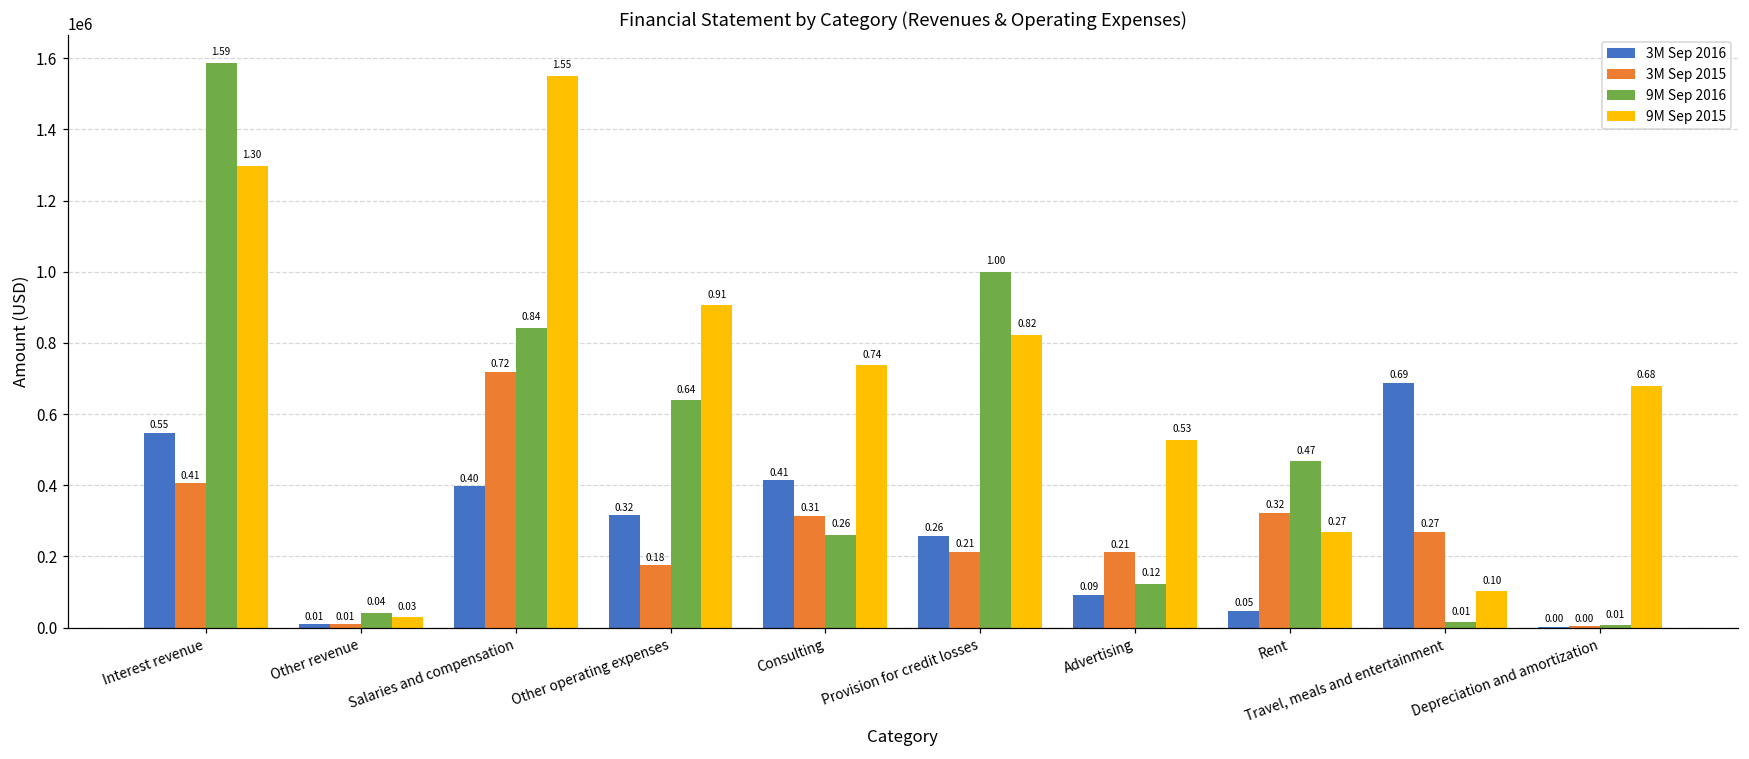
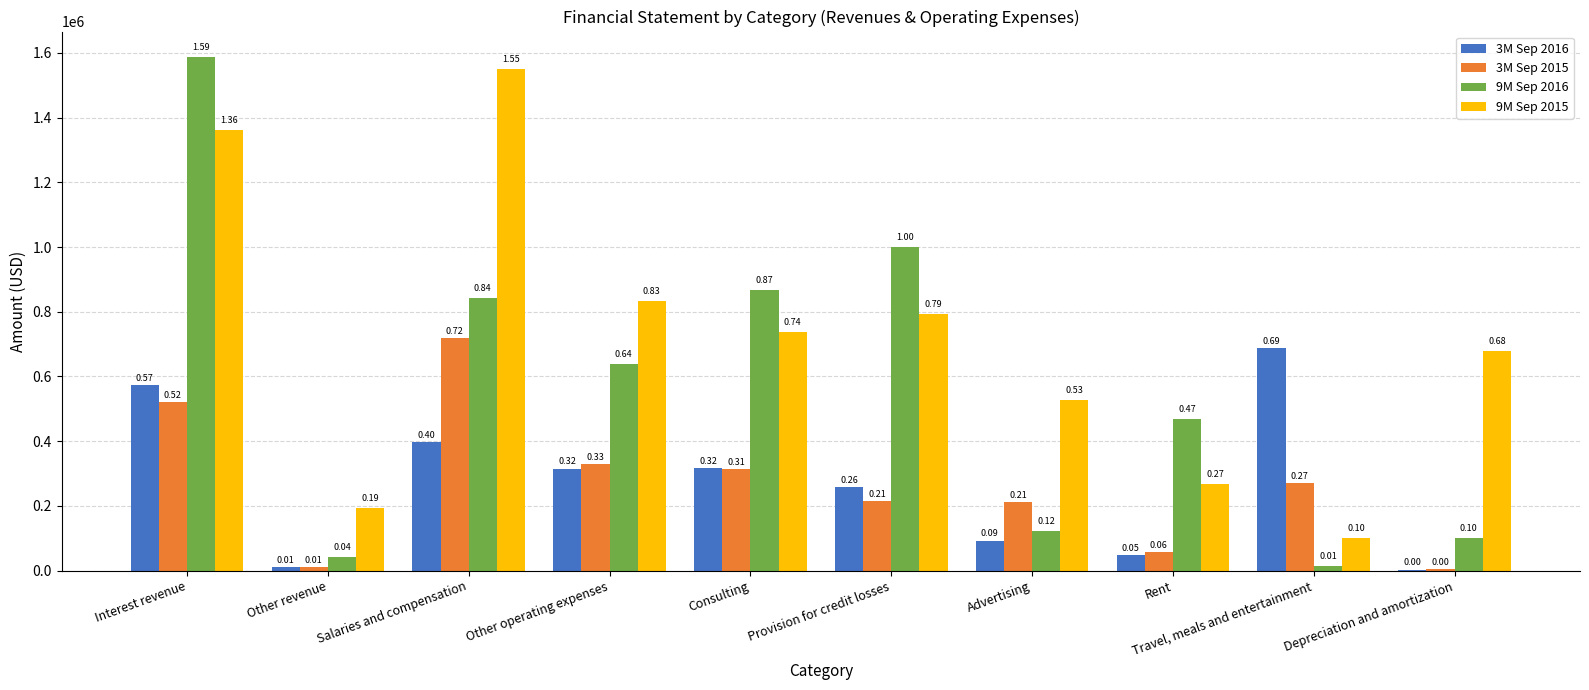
3M Sep 2016, Interest revenue: 0.55 -> 0.57
3M Sep 2015, Interest revenue: 0.41 -> 0.52
9M Sep 2015, Interest revenue: 1.30 -> 1.36
9M Sep 2015, Other revenue: 0.03 -> 0.19
3M Sep 2015, Other operating expenses: 0.18 -> 0.33
9M Sep 2015, Other operating expenses: 0.91 -> 0.83
3M Sep 2016, Consulting: 0.41 -> 0.32
9M Sep 2016, Consulting: 0.26 -> 0.87
9M Sep 2015, Provision for credit losses: 0.82 -> 0.79
3M Sep 2015, Rent: 0.32 -> 0.06
9M Sep 2016, Depreciation and amortization: 0.01 -> 0.10
